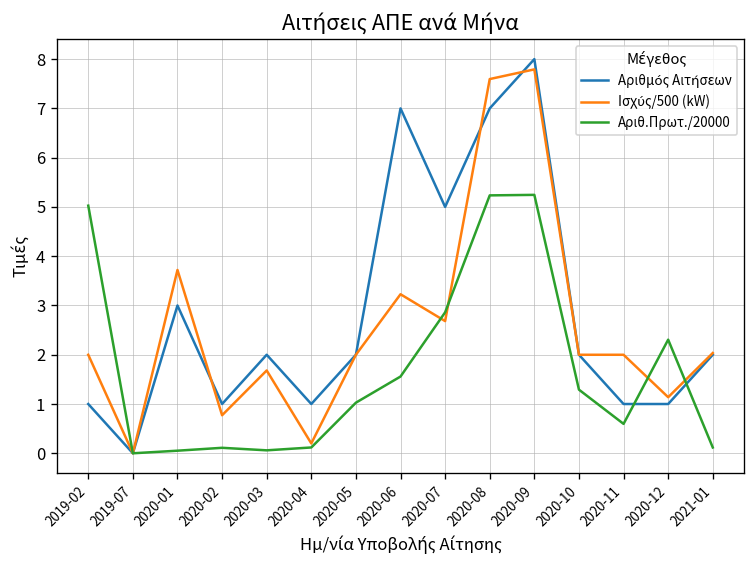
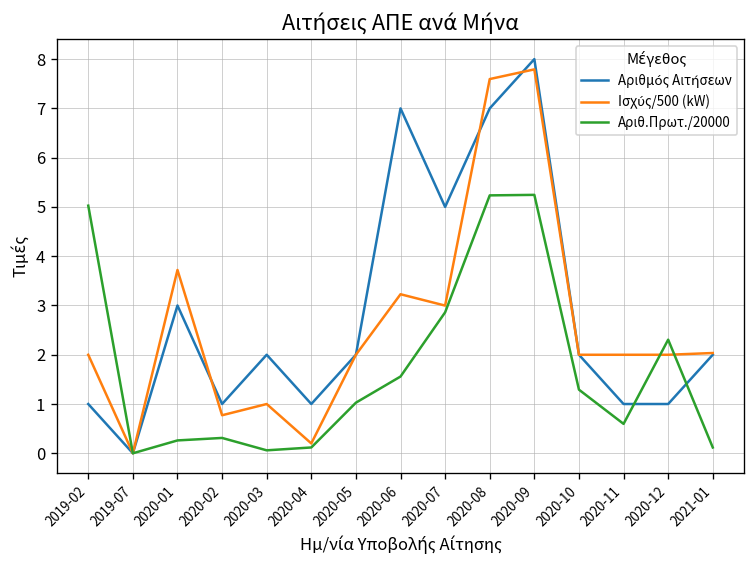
Αριθ.Πρωτ./20000, 2020-01: 0.1 -> 0.3
Αριθ.Πρωτ./20000, 2020-02: 0.1 -> 0.3
Ισχύς/500 (kW), 2020-03: 1.7 -> 1.0
Ισχύς/500 (kW), 2020-07: 2.7 -> 3.0
Ισχύς/500 (kW), 2020-12: 1.1 -> 2.0
